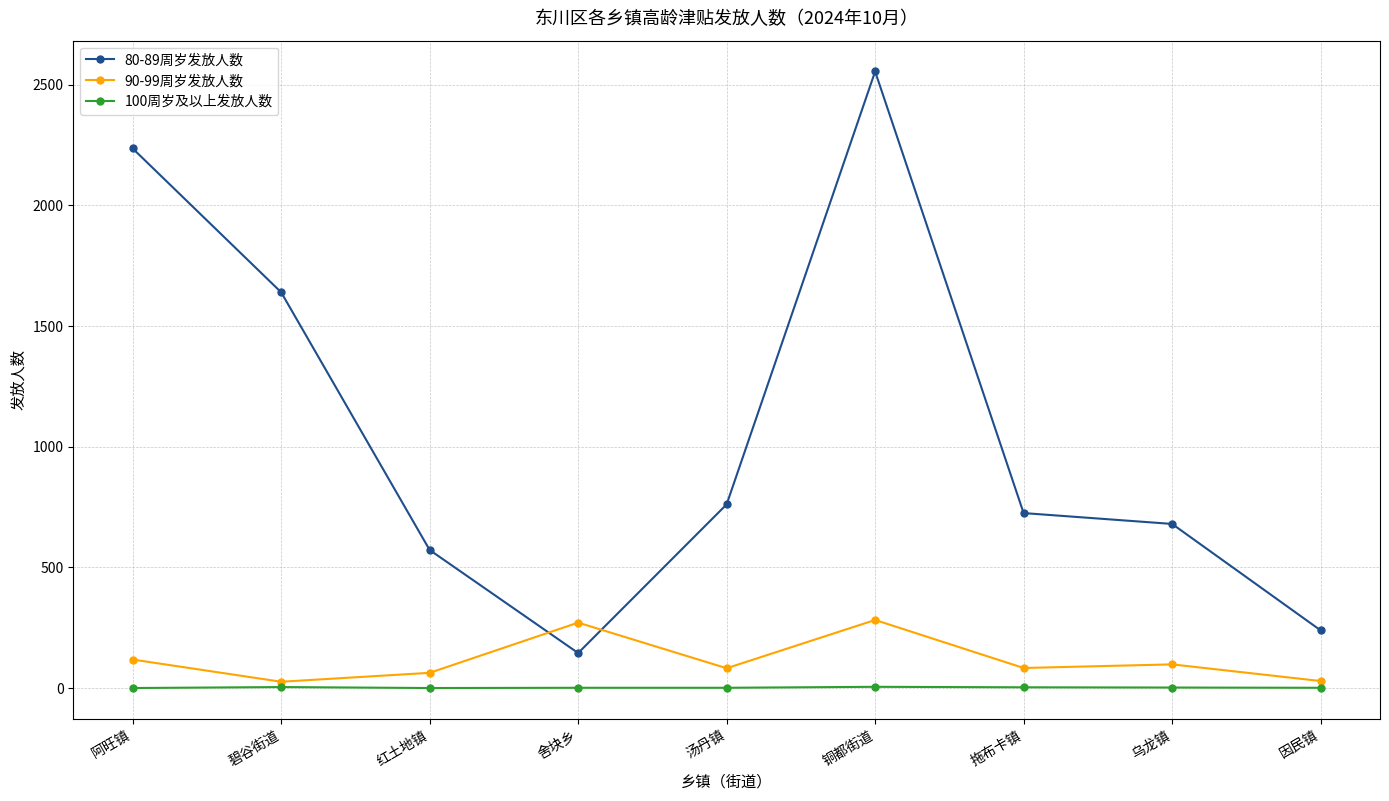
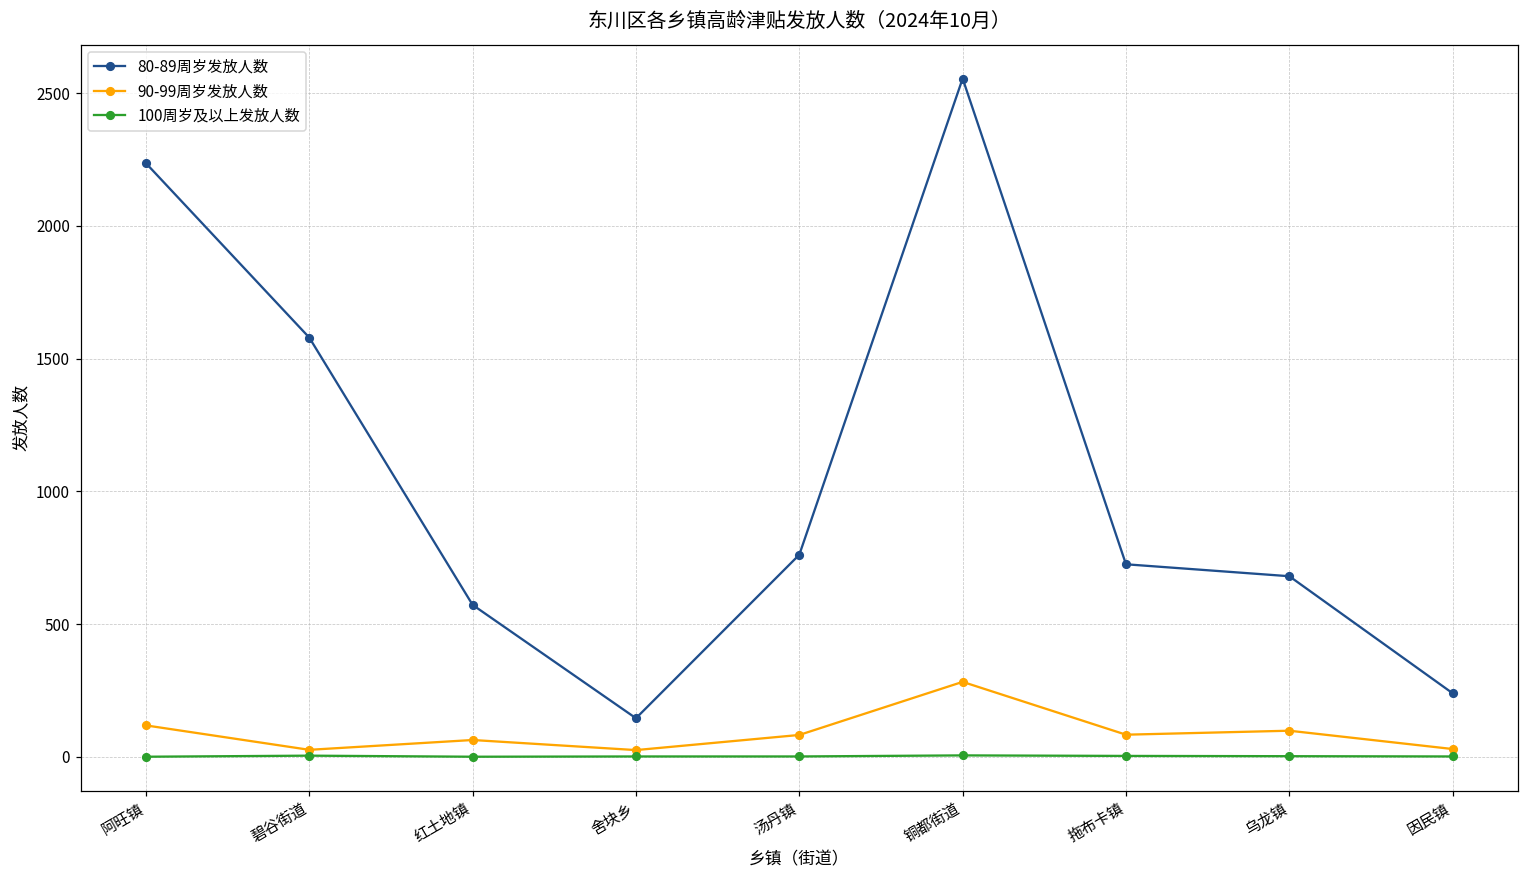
80-89周岁发放人数, 碧谷街道: 1640 -> 1580
90-99周岁发放人数, 舍块乡: 270 -> 30
